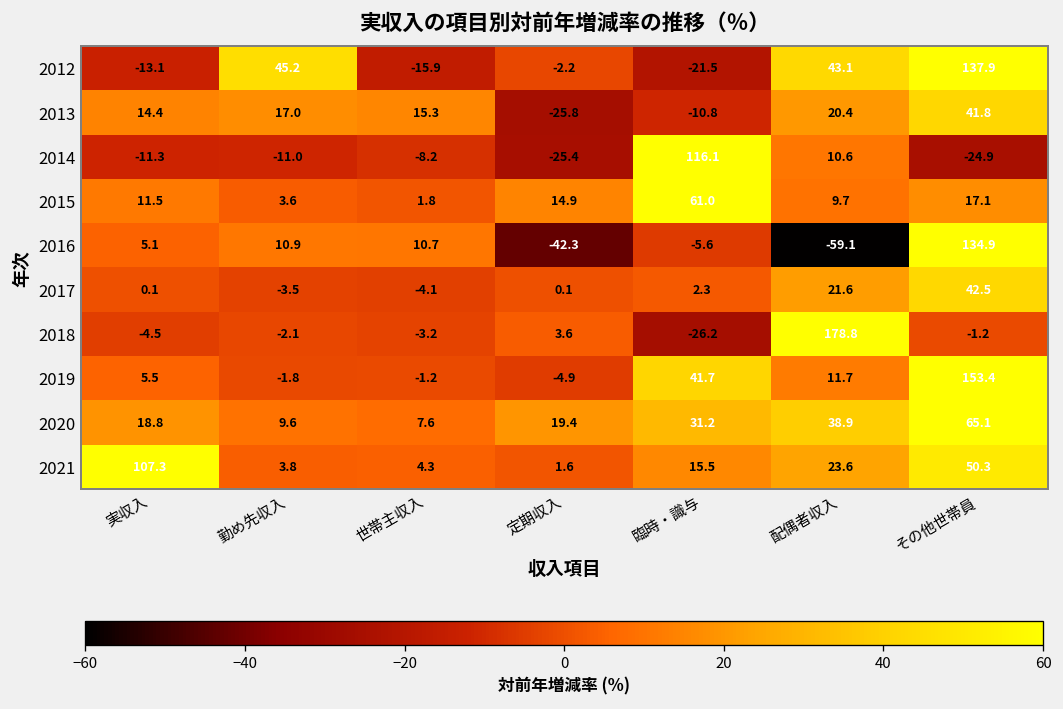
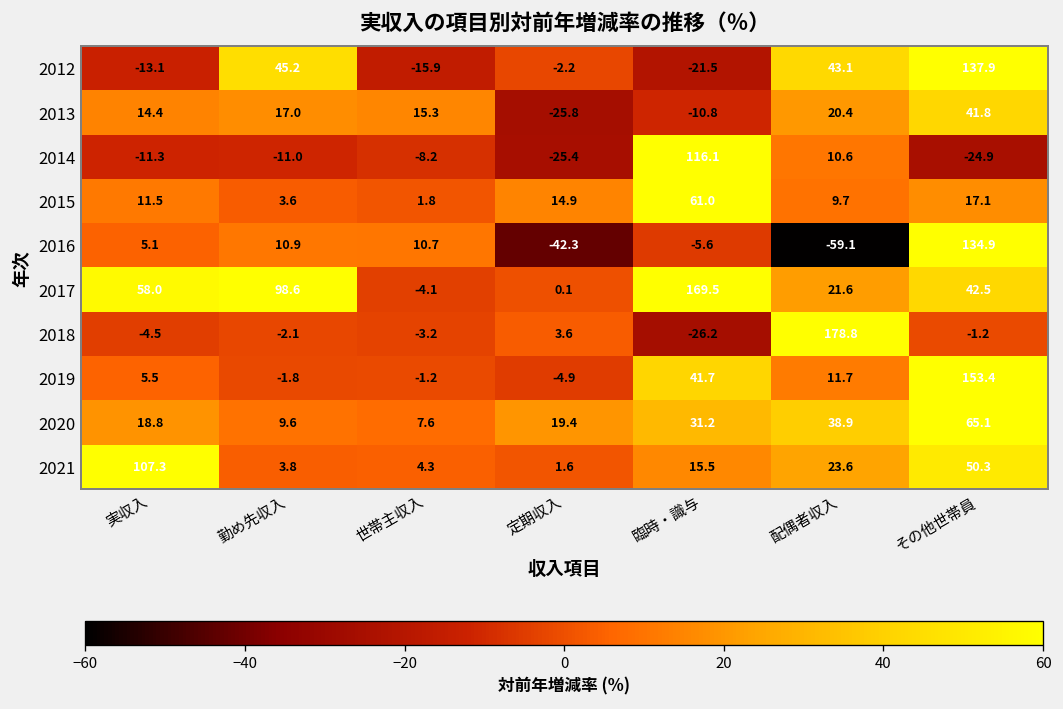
2017, 実収入: 0.1 -> 58.0
2017, 勤め先収入: -3.5 -> 98.6
2017, 臨時・識与: 2.3 -> 169.5
